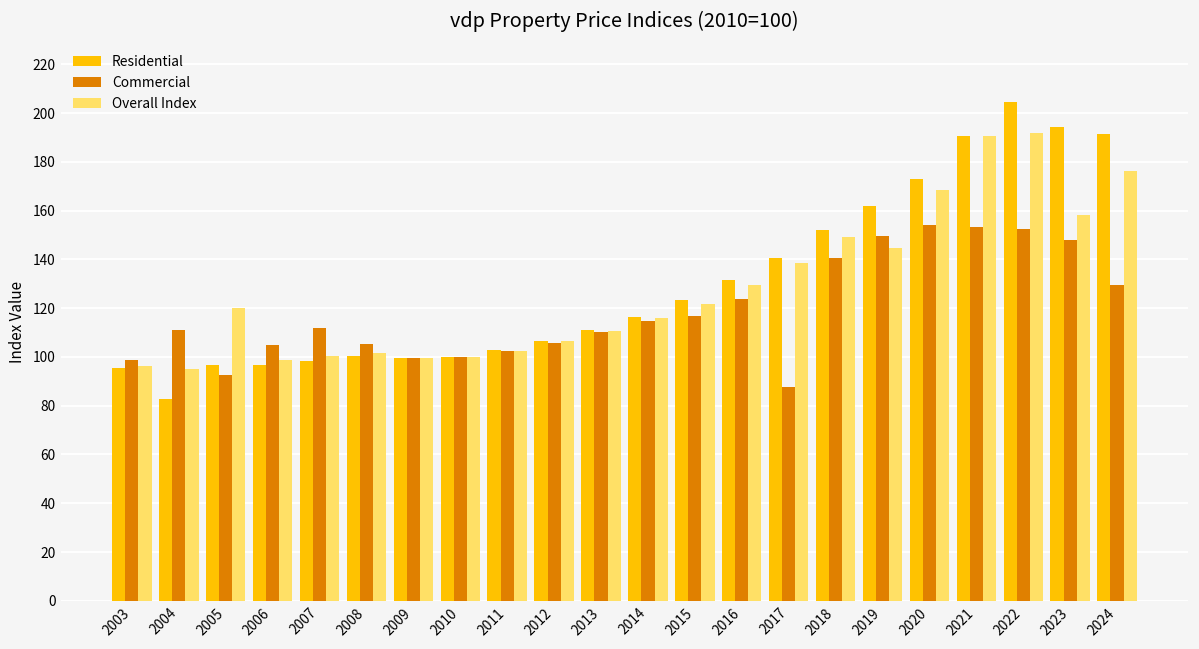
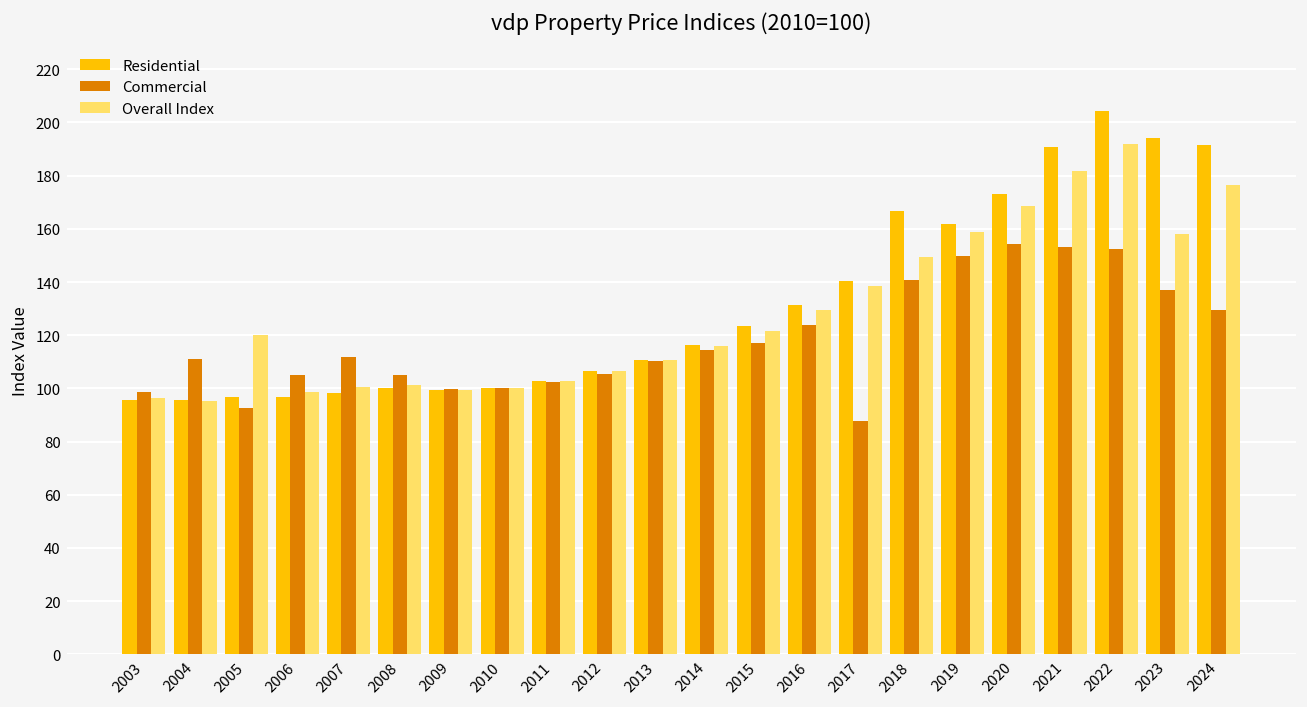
Residential, 2004: 83 -> 96
Residential, 2018: 152 -> 167
Overall Index, 2019: 145 -> 159
Overall Index, 2021: 191 -> 182
Commercial, 2023: 148 -> 137
